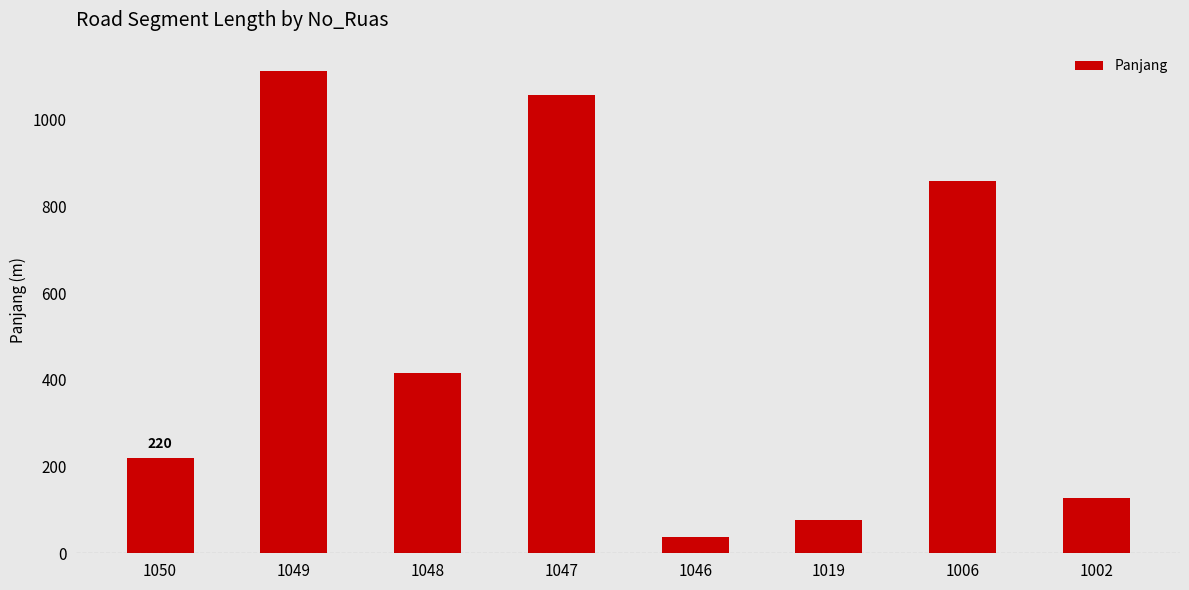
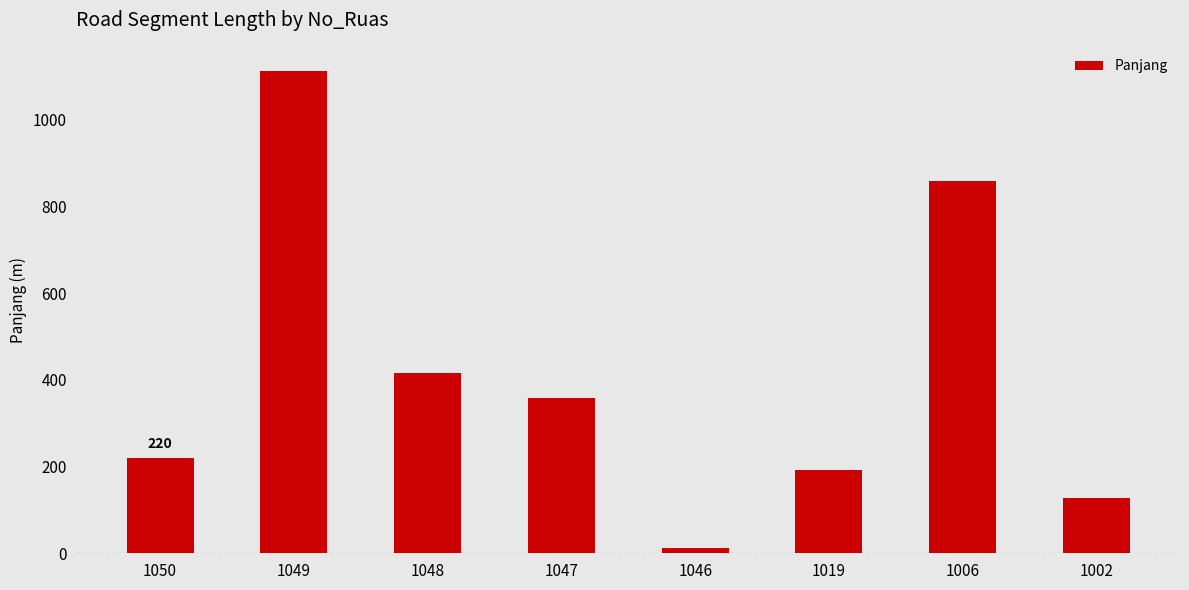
1047: 1060 -> 360
1046: 40 -> 10
1019: 80 -> 190
